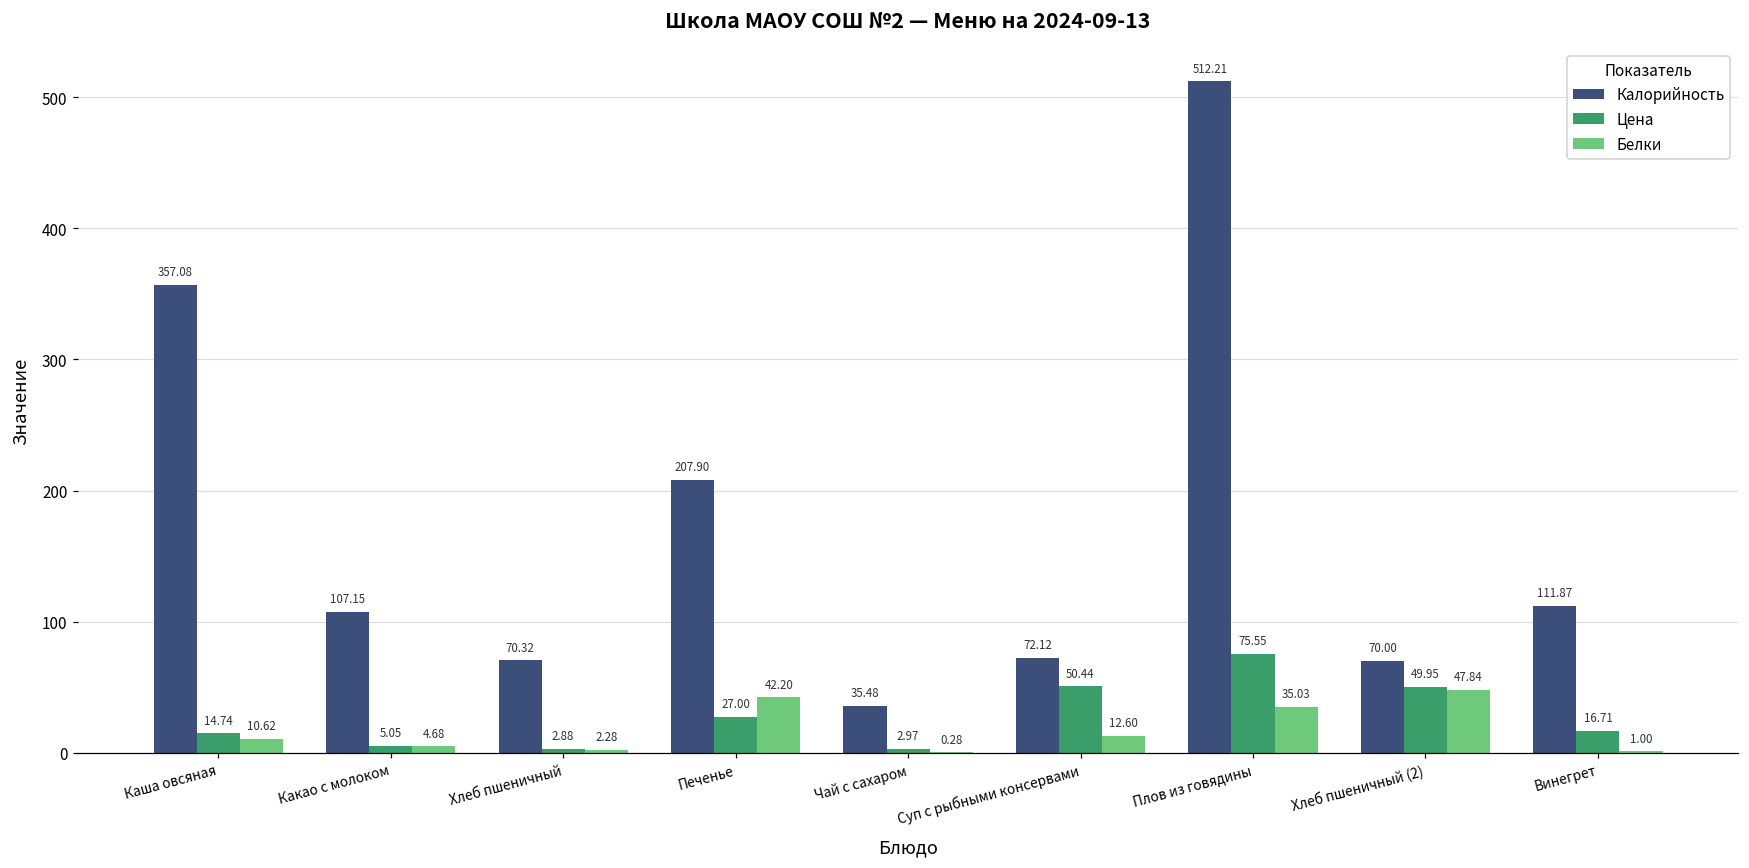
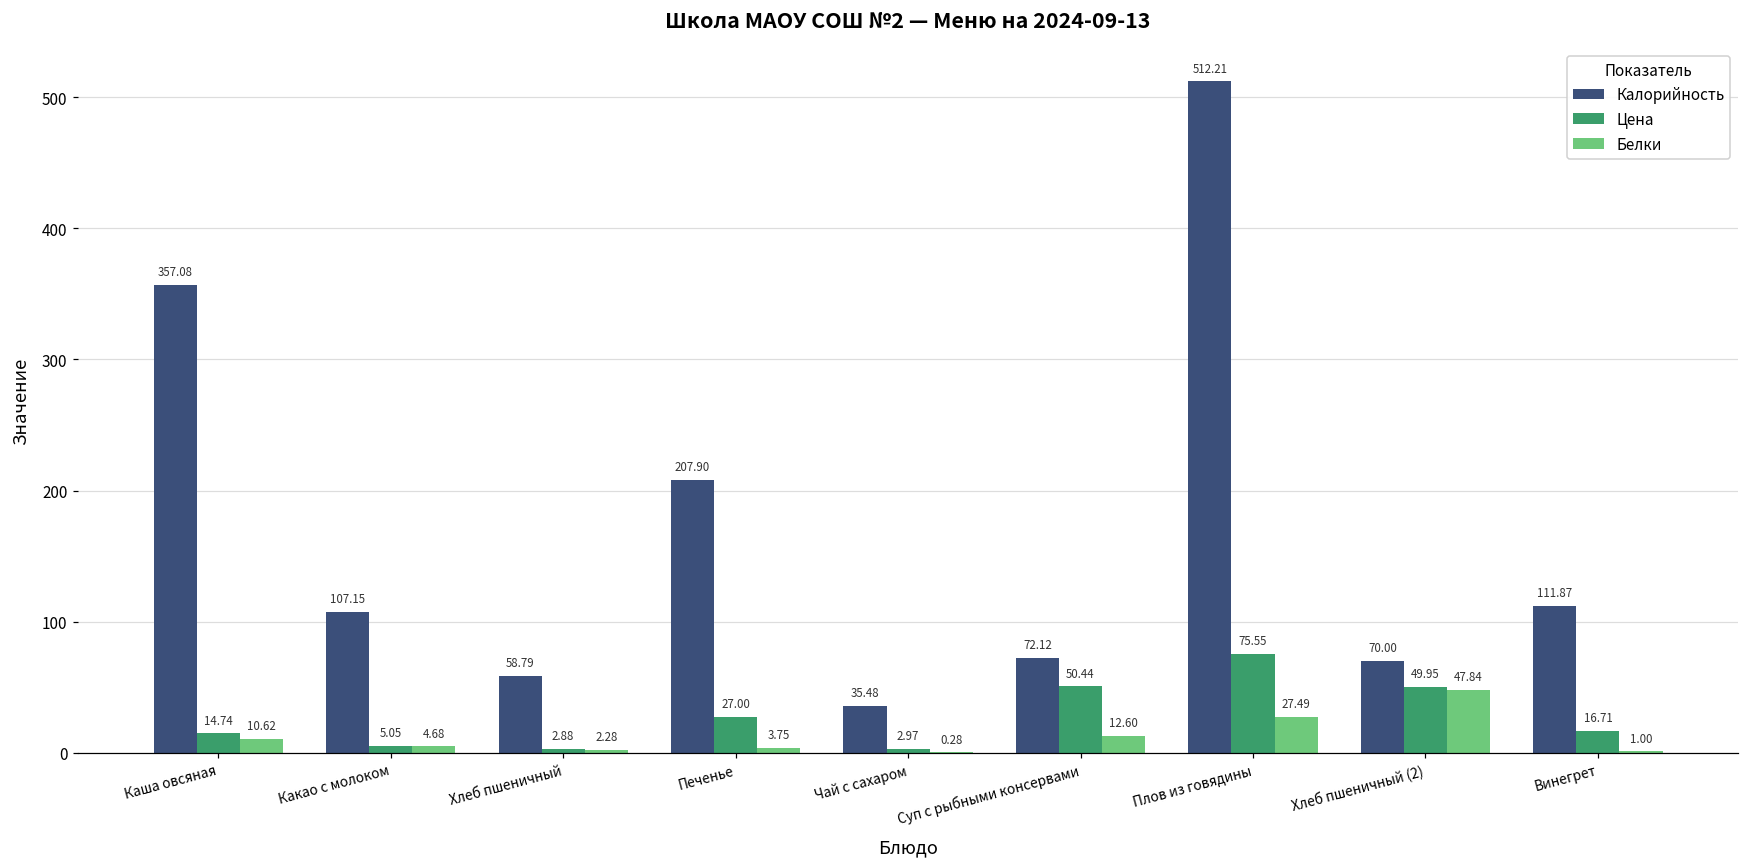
Калорийность, Хлеб пшеничный: 70.32 -> 58.79
Белки, Печенье: 42.20 -> 3.75
Белки, Плов из говядины: 35.03 -> 27.49
